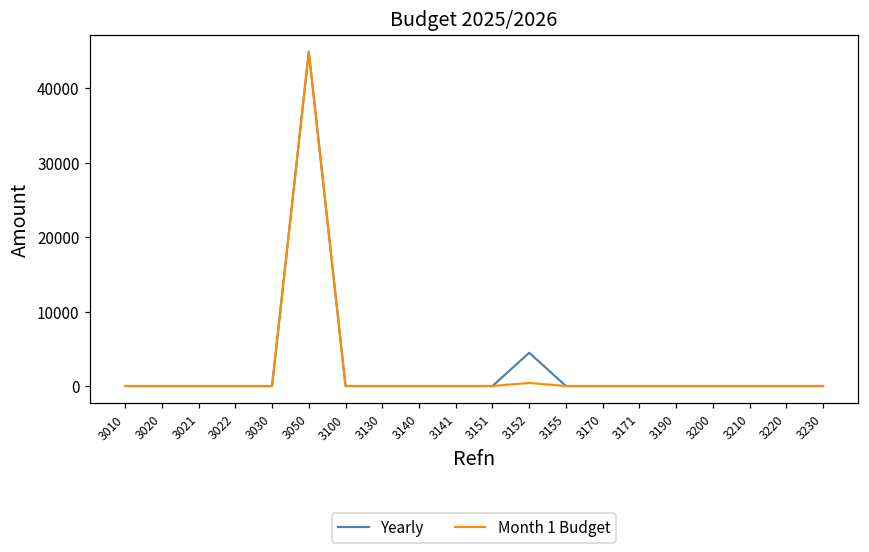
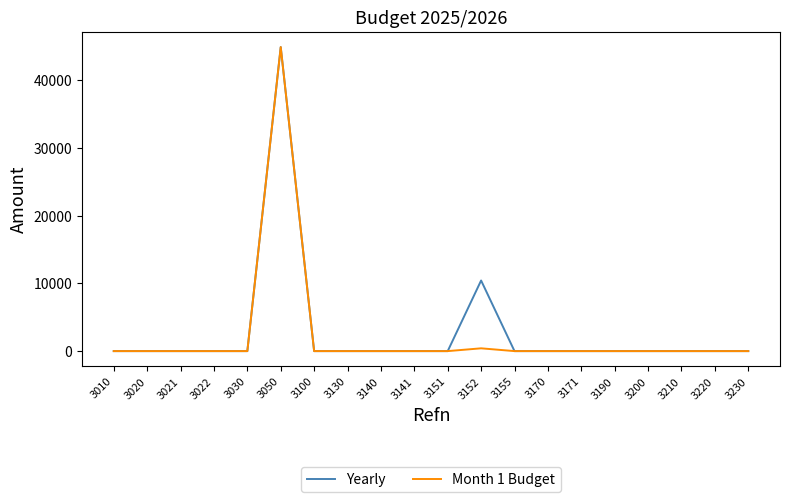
Yearly, 3152: 4000 -> 10000
